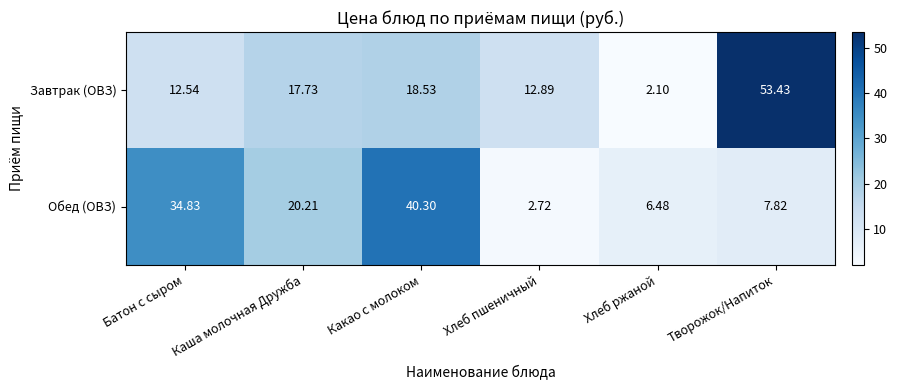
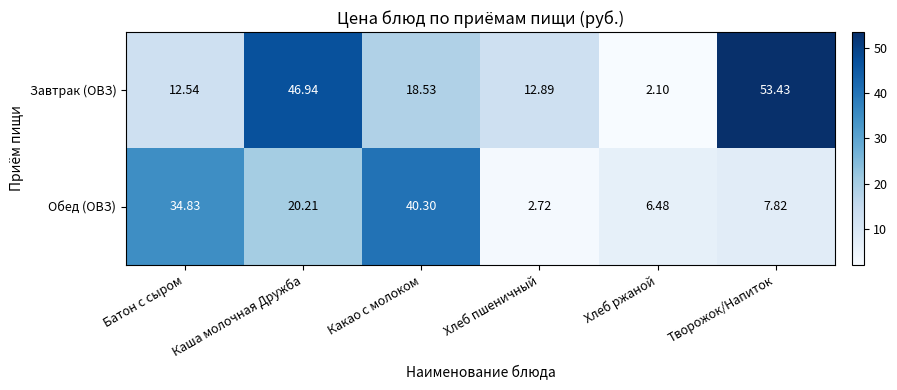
Завтрак (ОВЗ), Каша молочная Дружба: 17.73 -> 46.94
